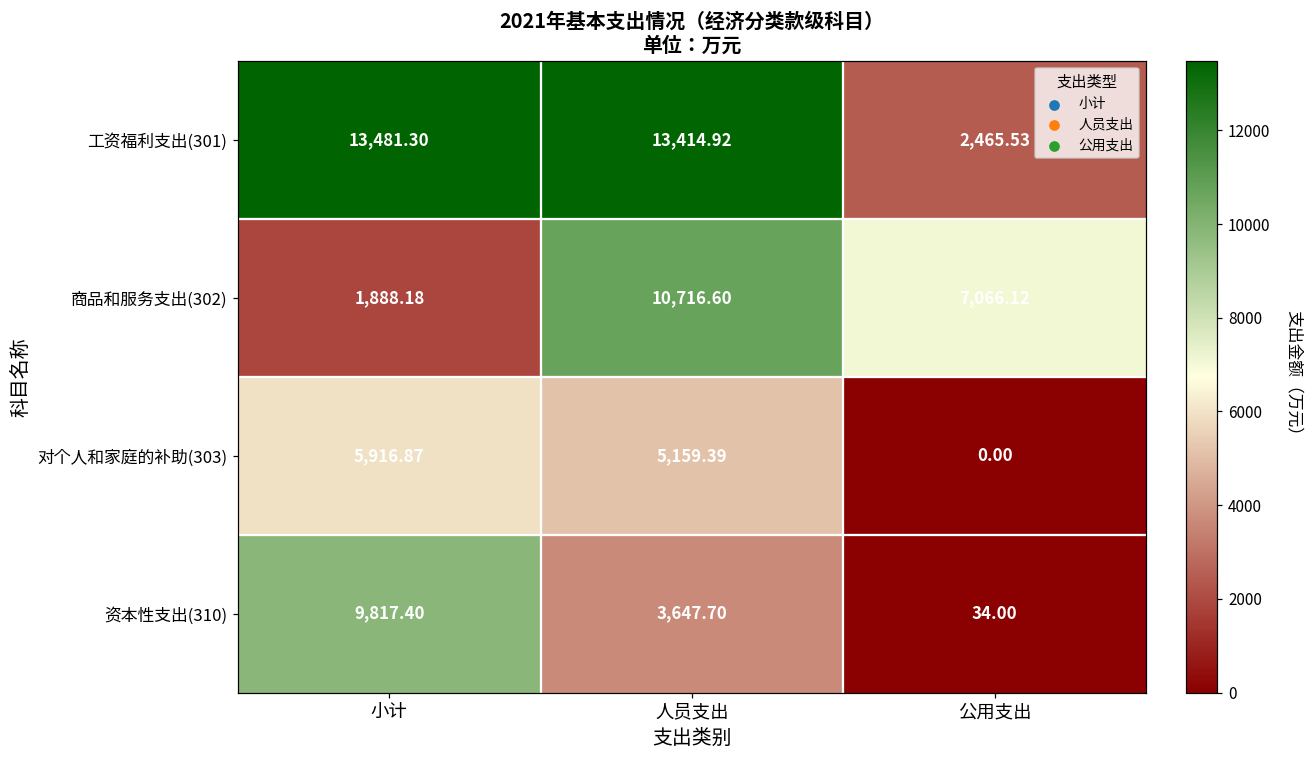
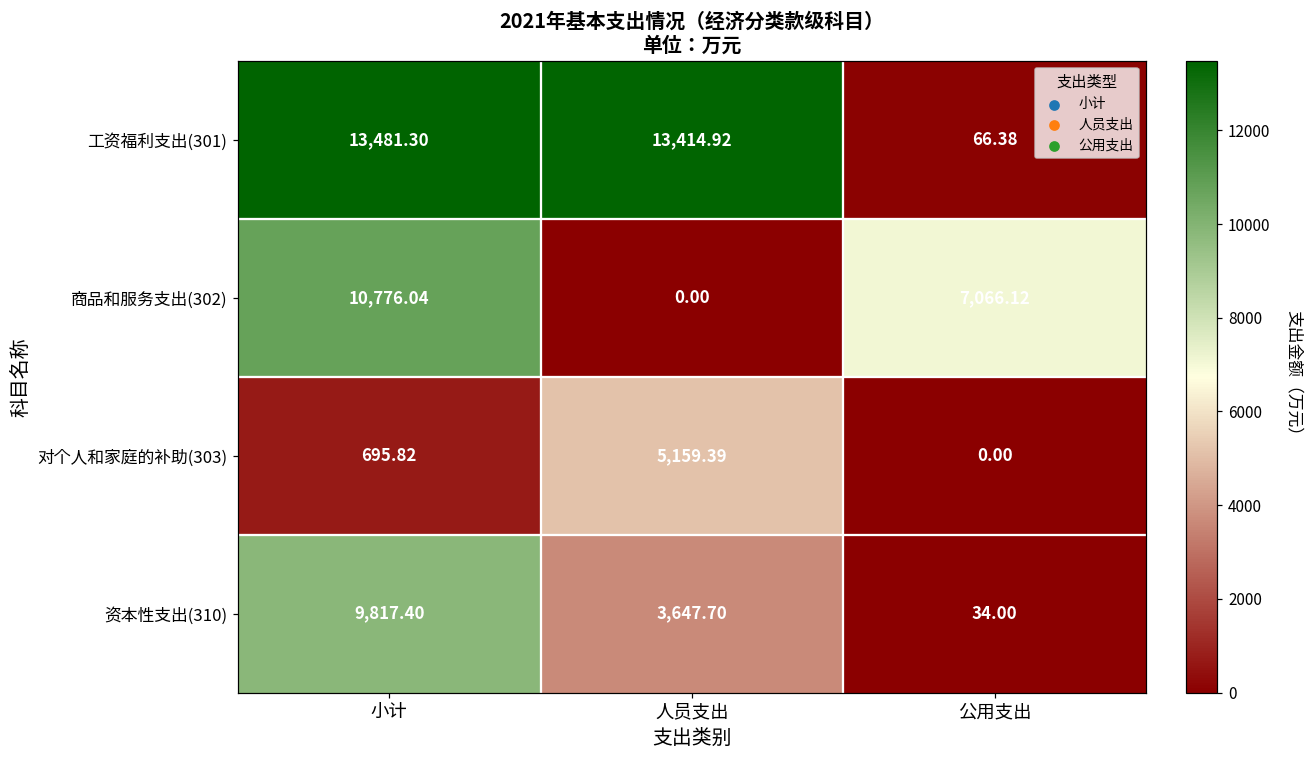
工资福利支出(301), 公用支出: 2,465.53 -> 66.38
商品和服务支出(302), 小计: 1,888.18 -> 10,776.04
商品和服务支出(302), 人员支出: 10,716.60 -> 0.00
对个人和家庭的补助(303), 小计: 5,916.87 -> 695.82
